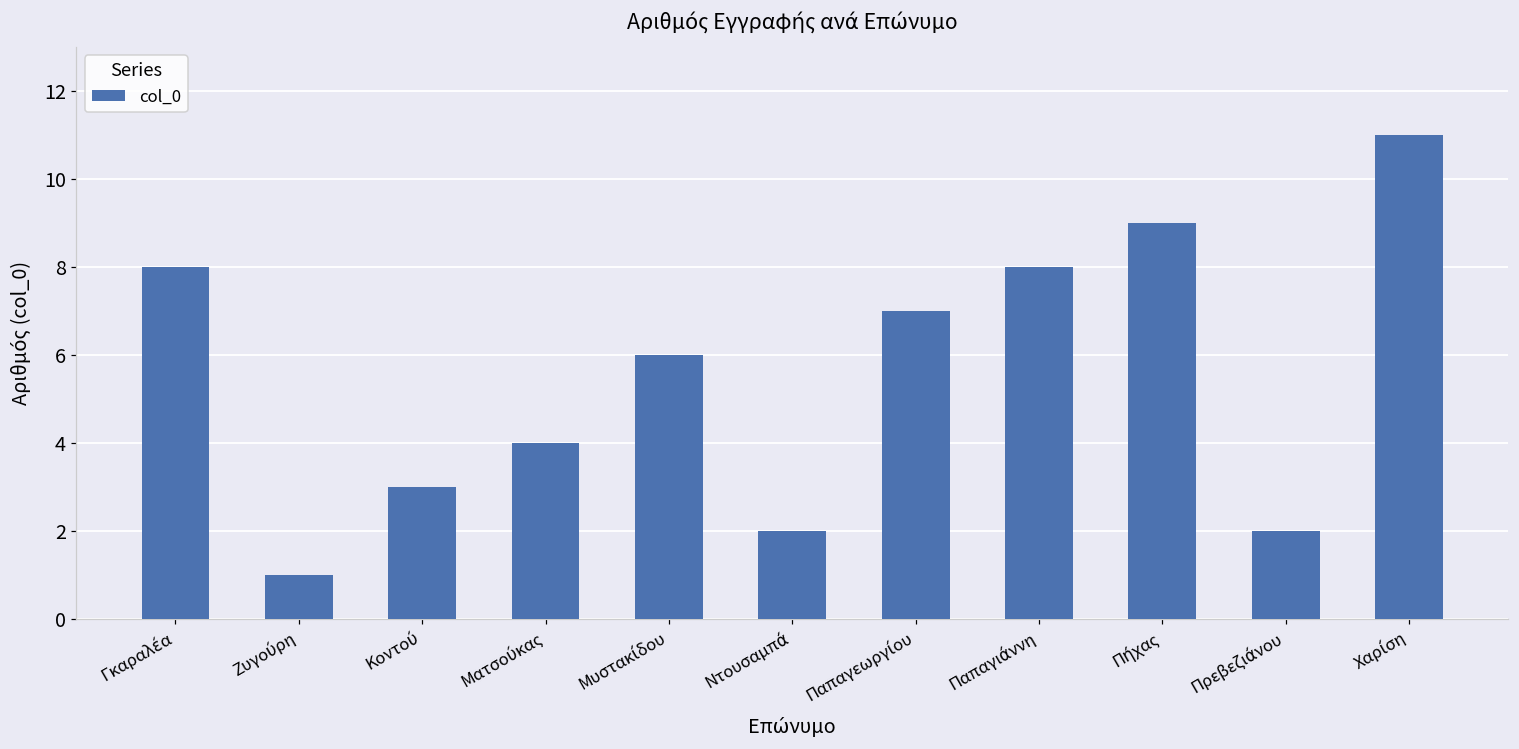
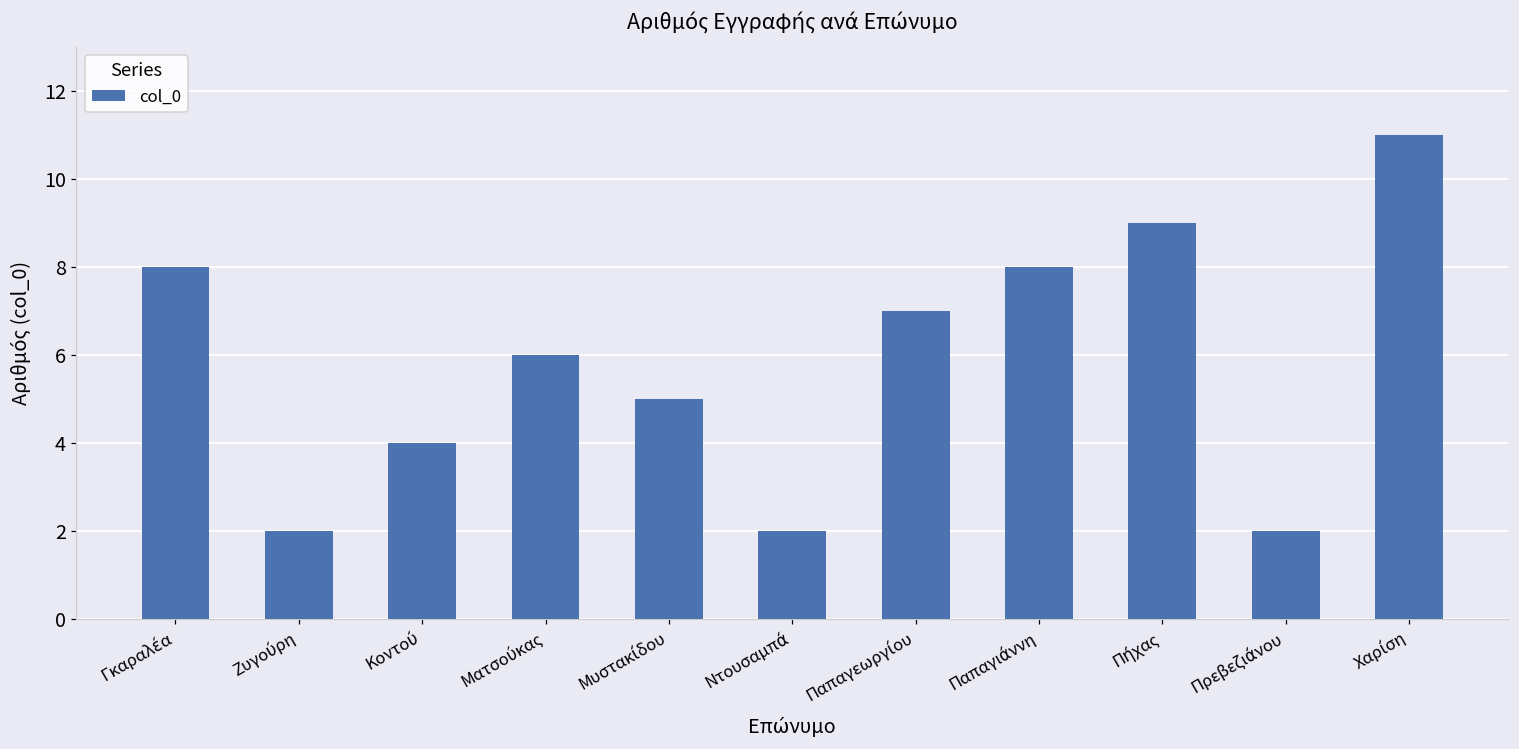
Ζυγούρη: 1 -> 2
Κοντού: 3 -> 4
Ματσούκας: 4 -> 6
Μυστακίδου: 6 -> 5
